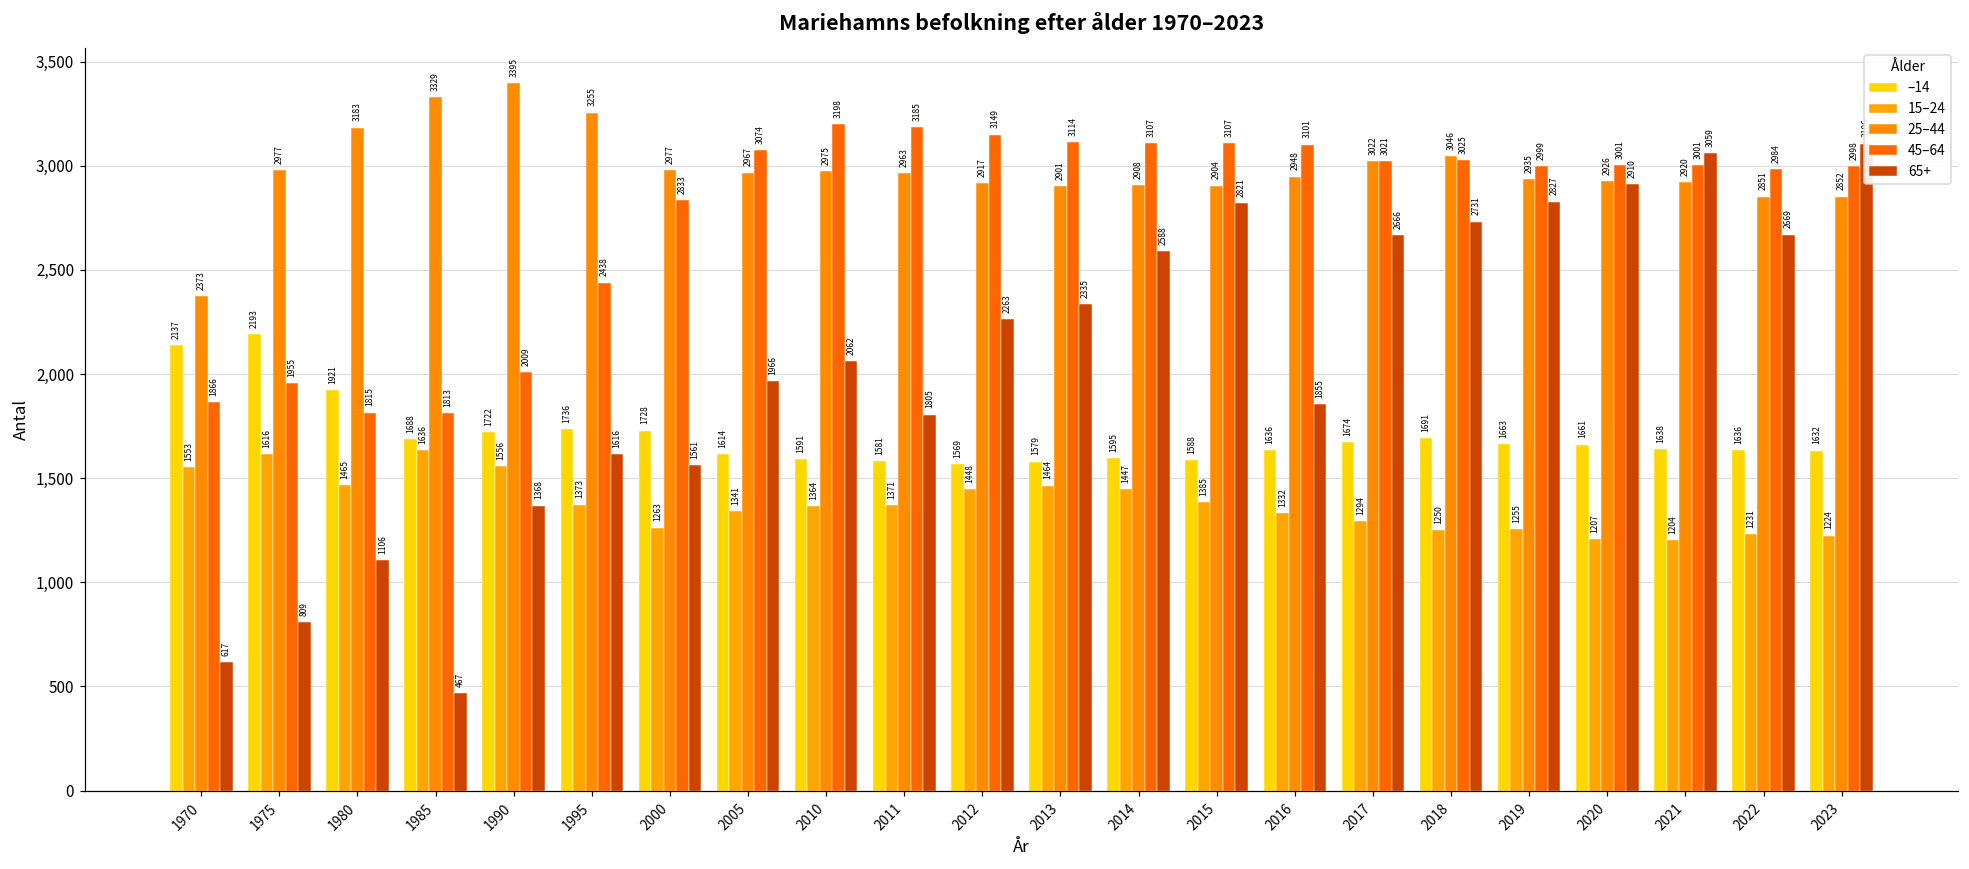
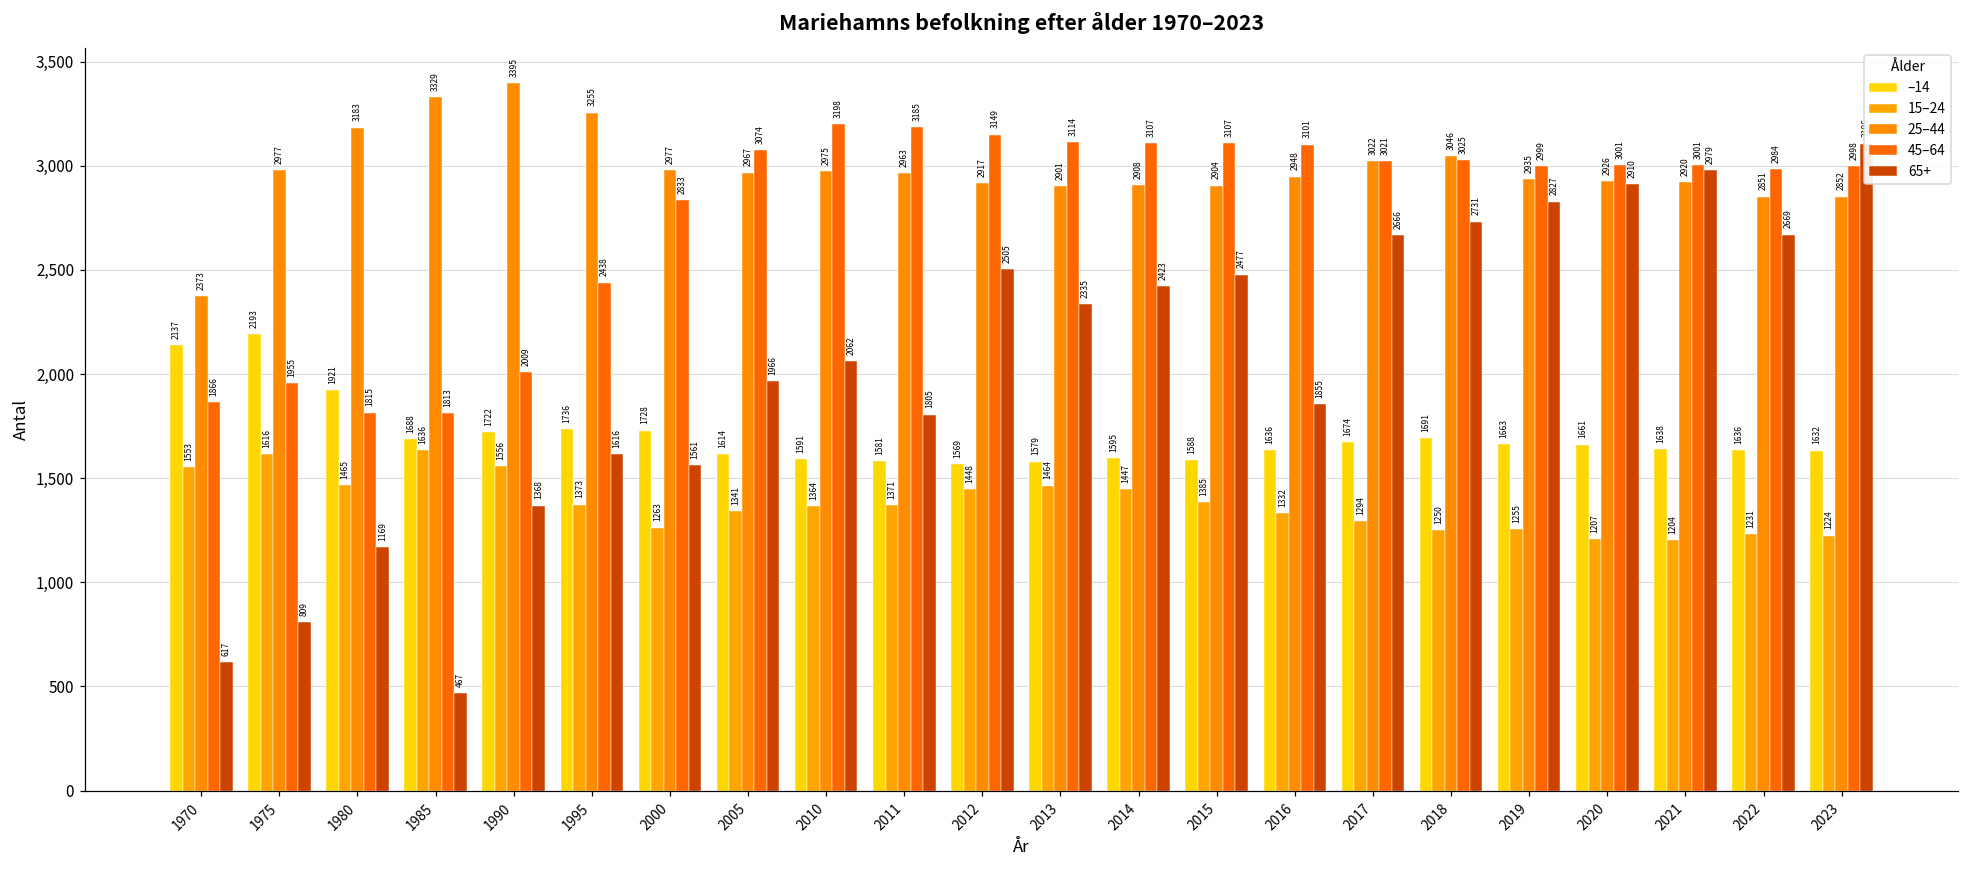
65+, 1980: 1106 -> 1169
65+, 2012: 2263 -> 2505
65+, 2014: 2588 -> 2423
65+, 2015: 2821 -> 2477
65+, 2021: 3059 -> 2979
